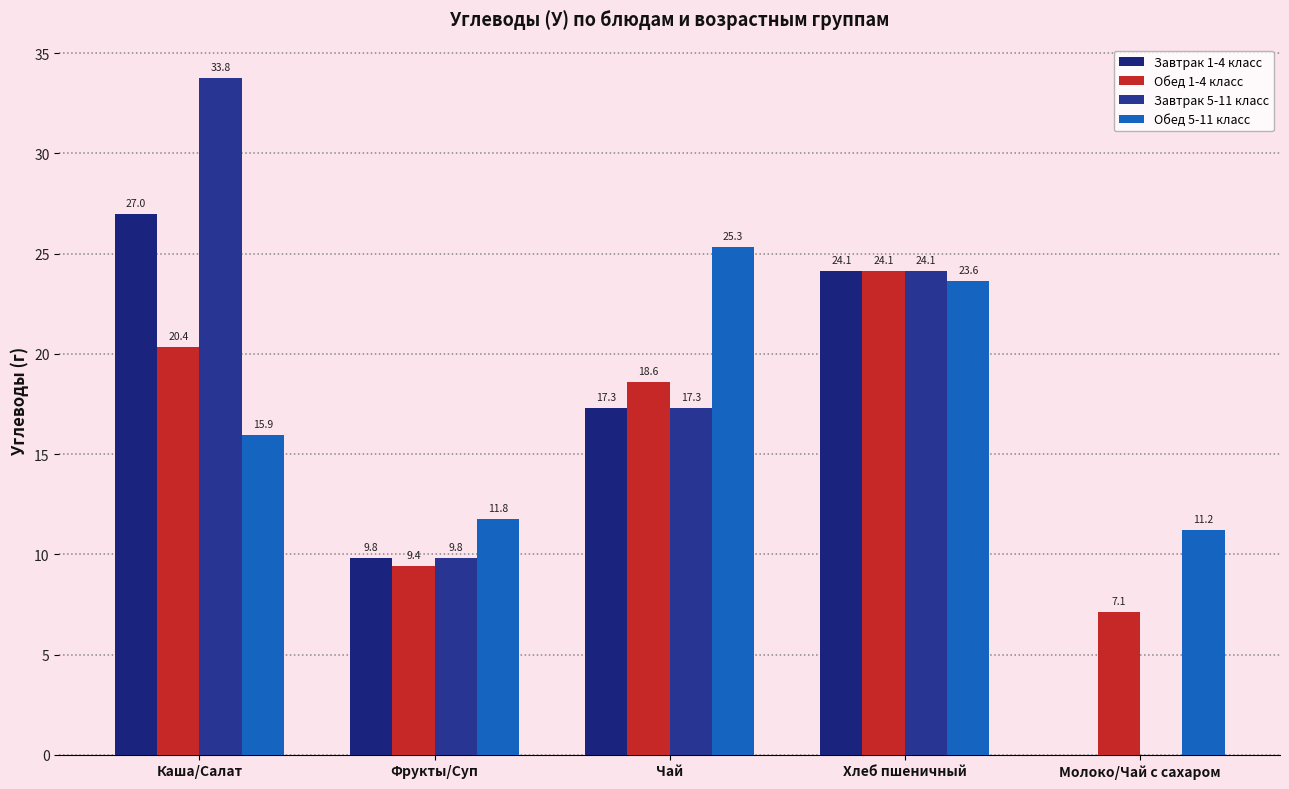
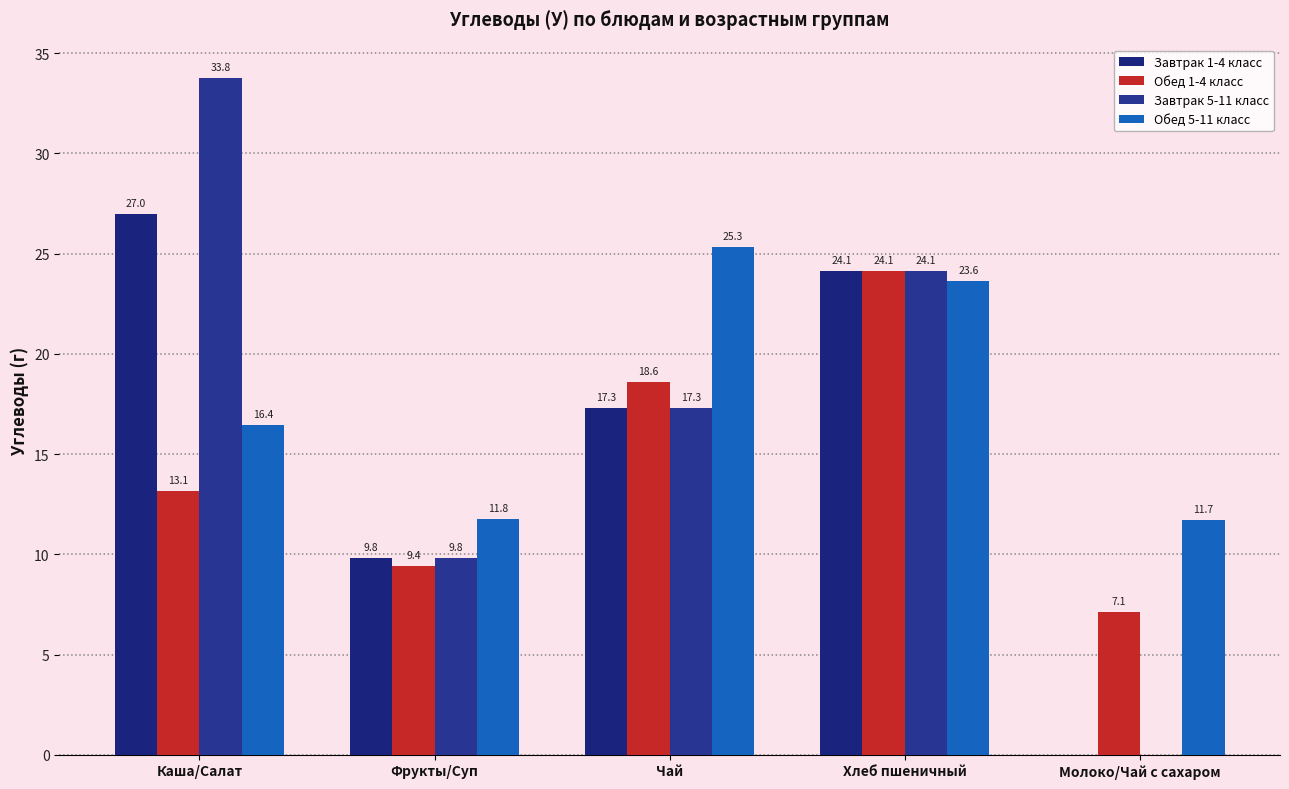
Обед 1-4 класс, Каша/Салат: 20.4 -> 13.1
Обед 5-11 класс, Каша/Салат: 15.9 -> 16.4
Обед 5-11 класс, Молоко/Чай с сахаром: 11.2 -> 11.7
